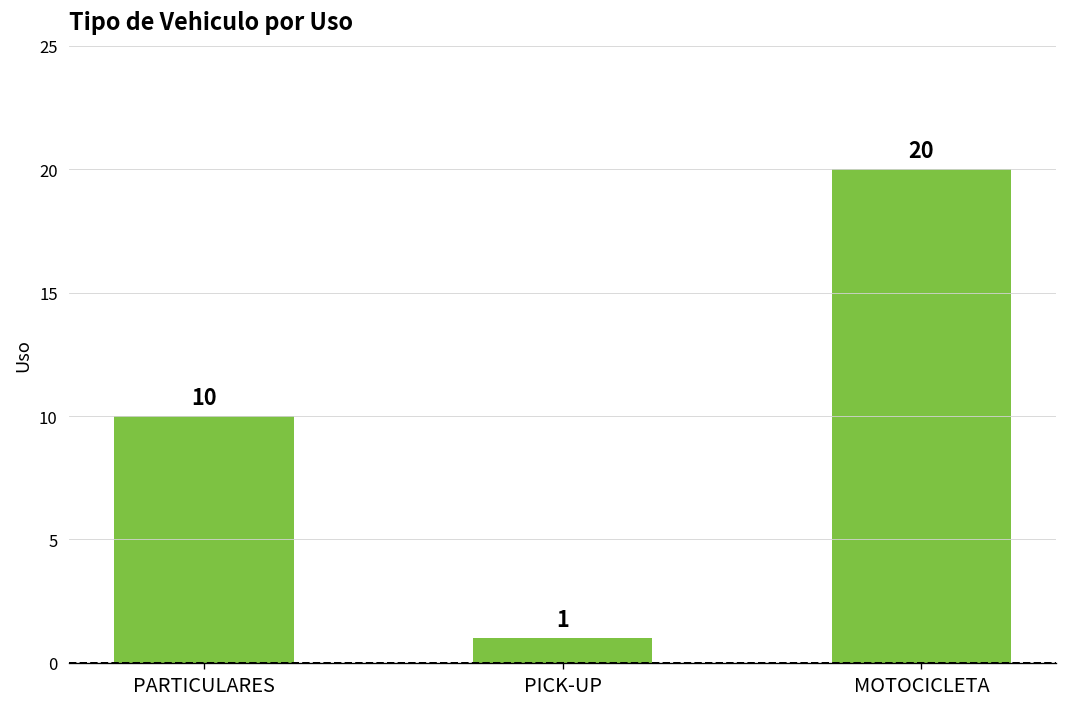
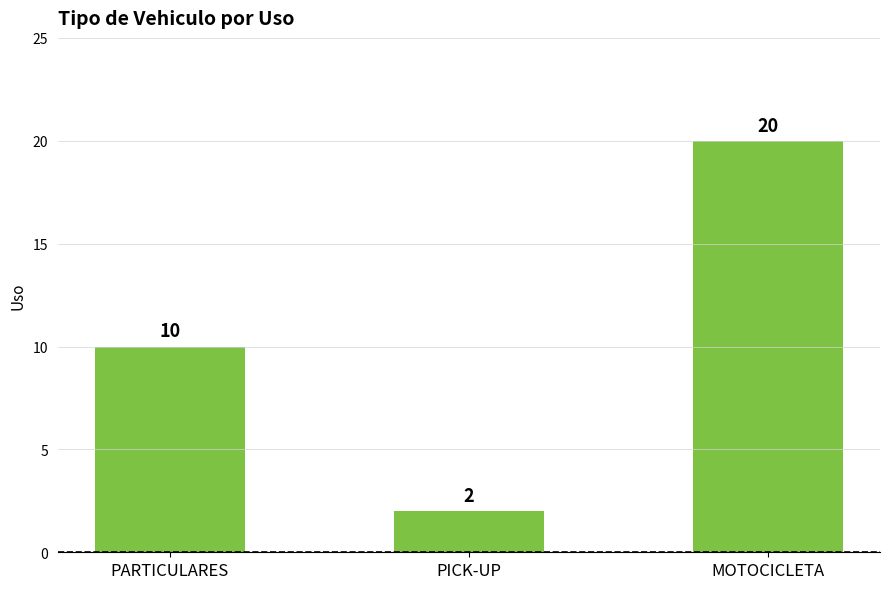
PICK-UP: 1 -> 2
